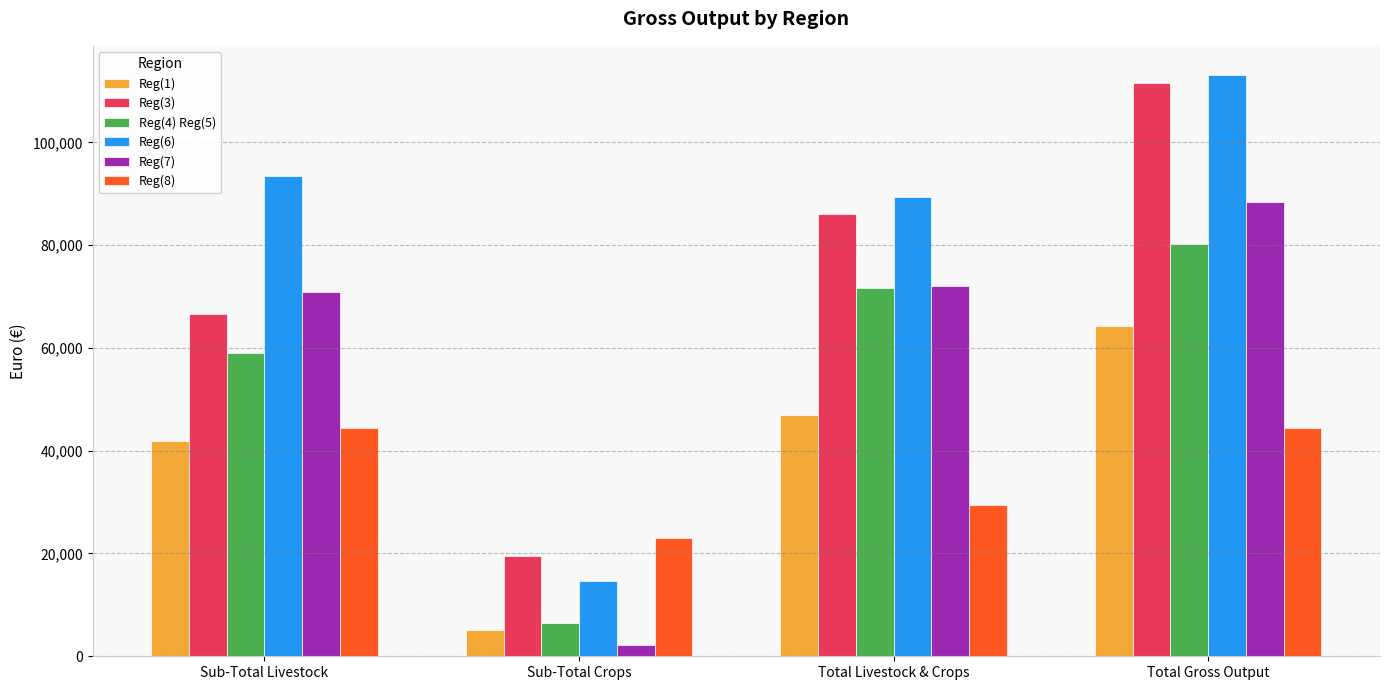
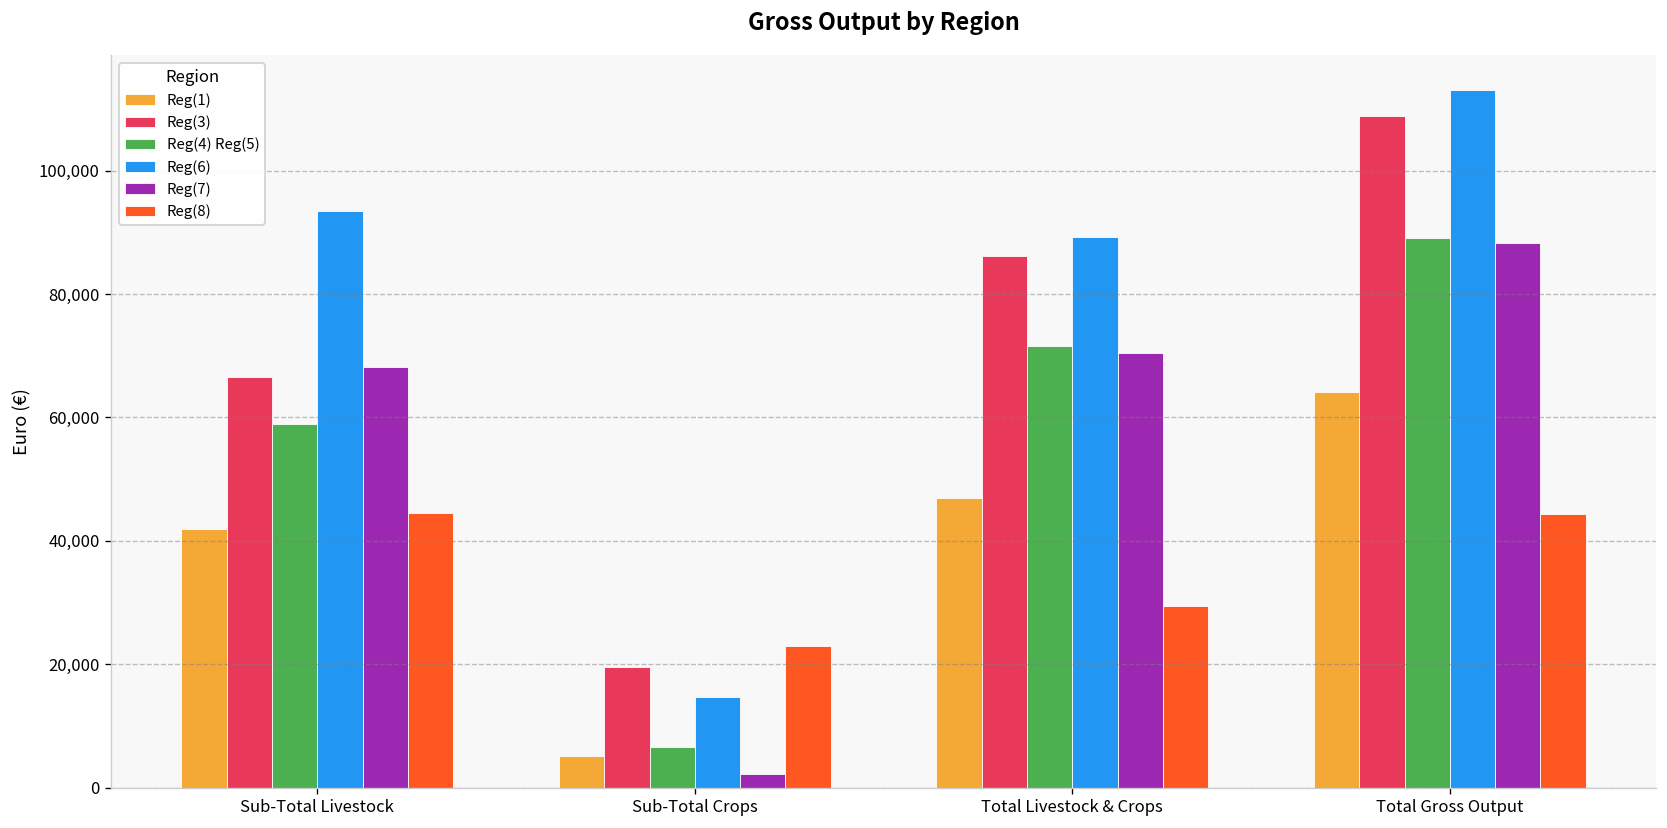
Reg(7), Sub-Total Livestock: 71,000 -> 68,000
Reg(7), Total Livestock & Crops: 72,000 -> 70,000
Reg(3), Total Gross Output: 111,000 -> 109,000
Reg(4) Reg(5), Total Gross Output: 80,000 -> 89,000
